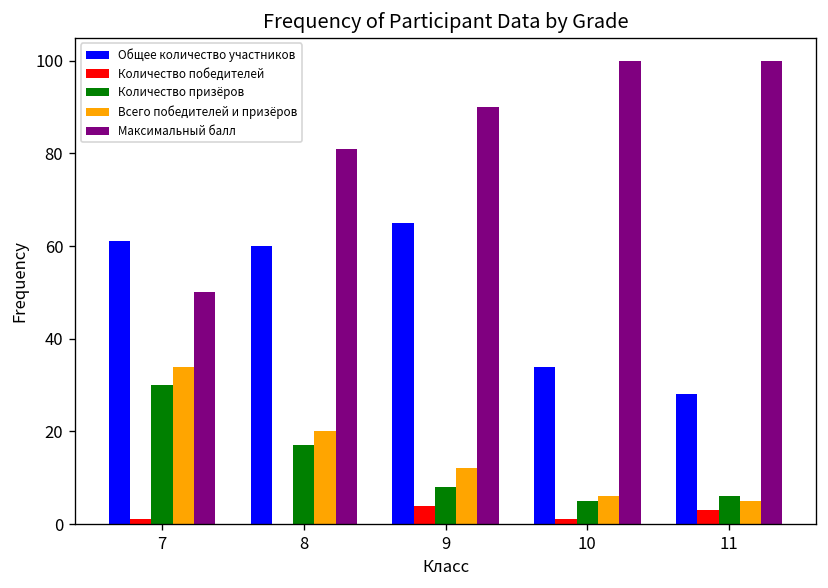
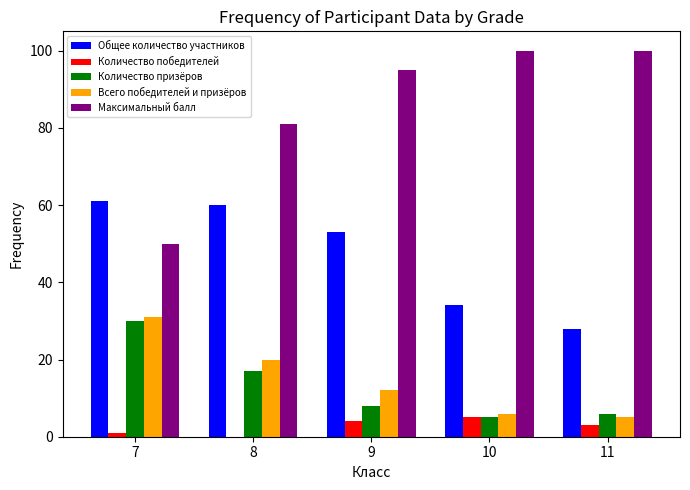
Всего победителей и призёров, 7: 34 -> 31
Общее количество участников, 9: 65 -> 53
Максимальный балл, 9: 90 -> 95
Количество победителей, 10: 1 -> 5
